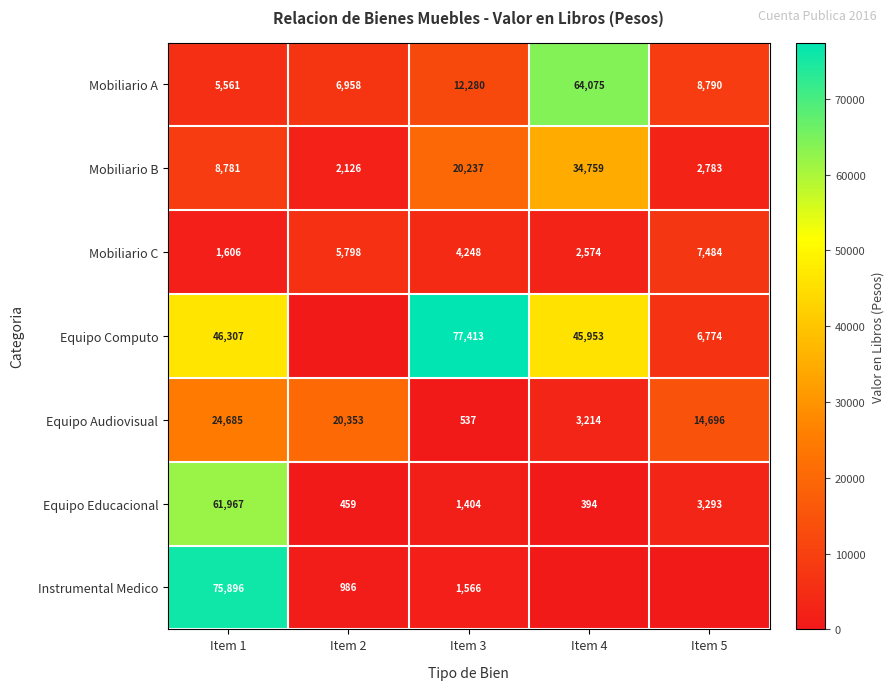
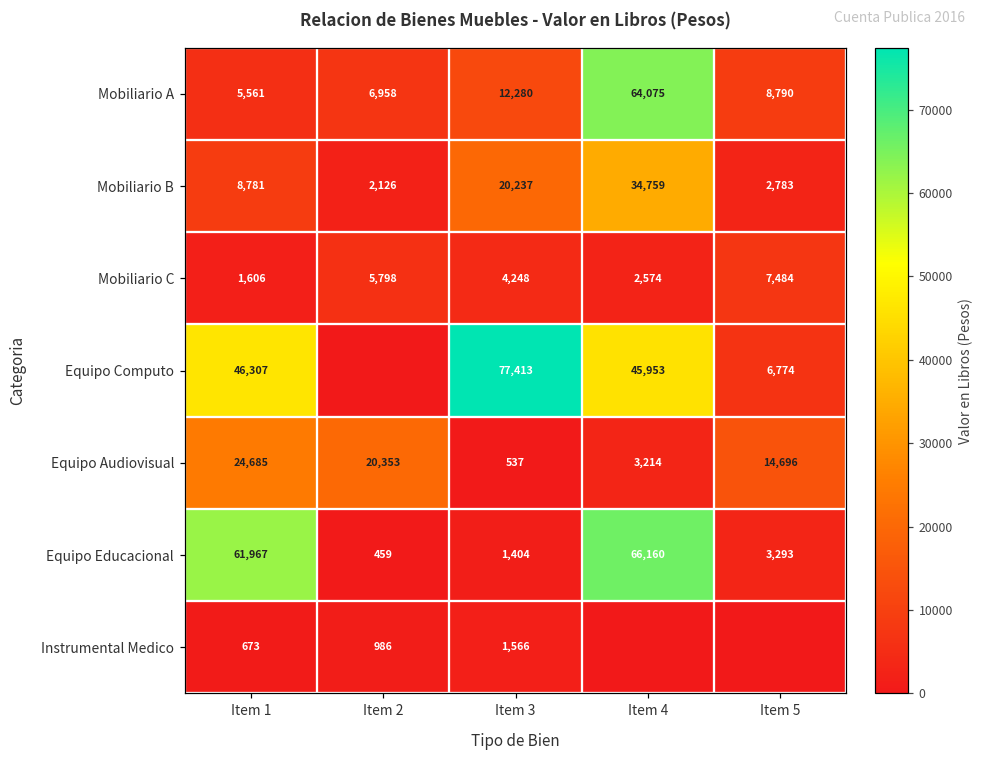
Equipo Educacional, Item 4: 394 -> 66,160
Instrumental Medico, Item 1: 75,896 -> 673
